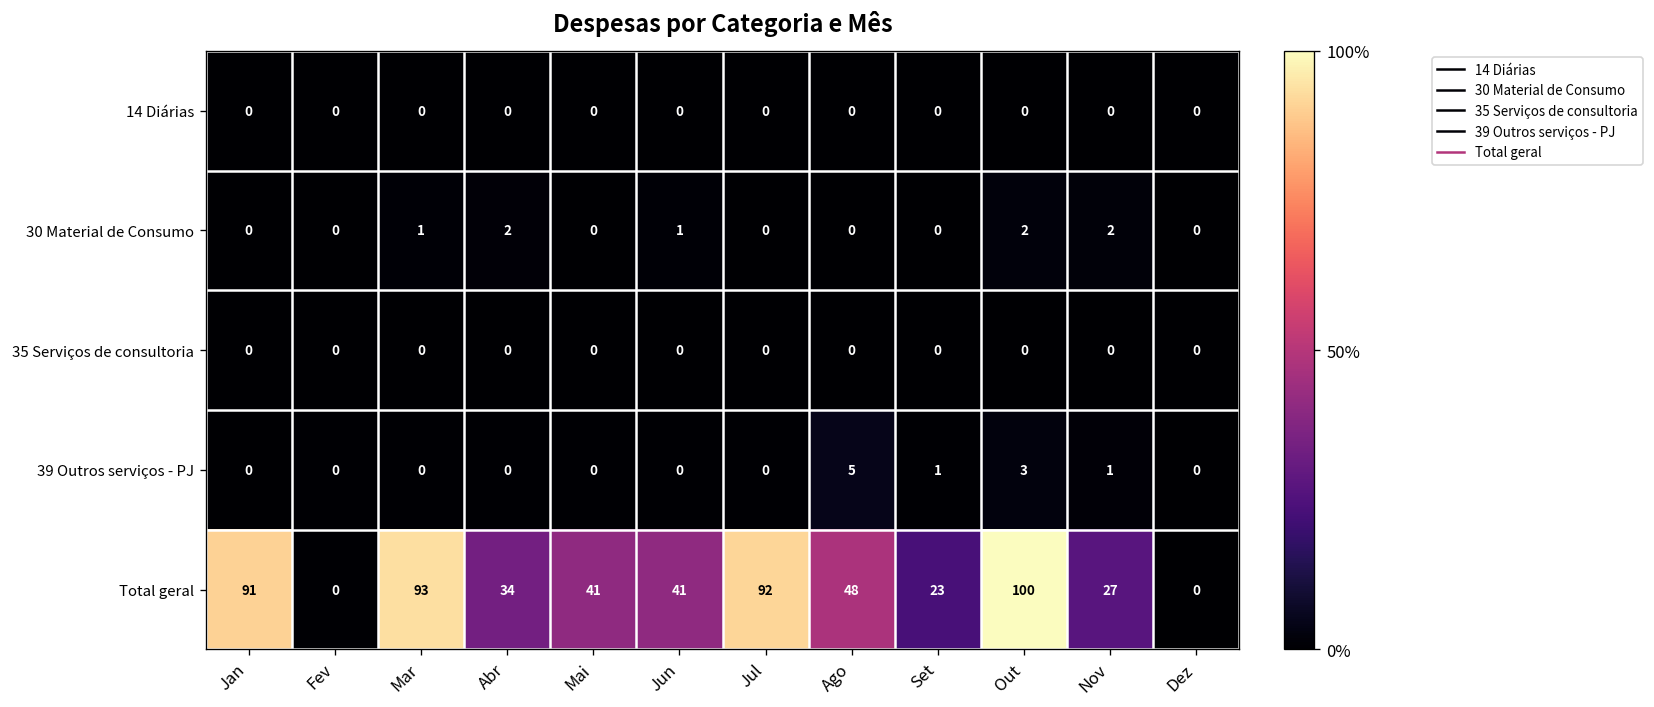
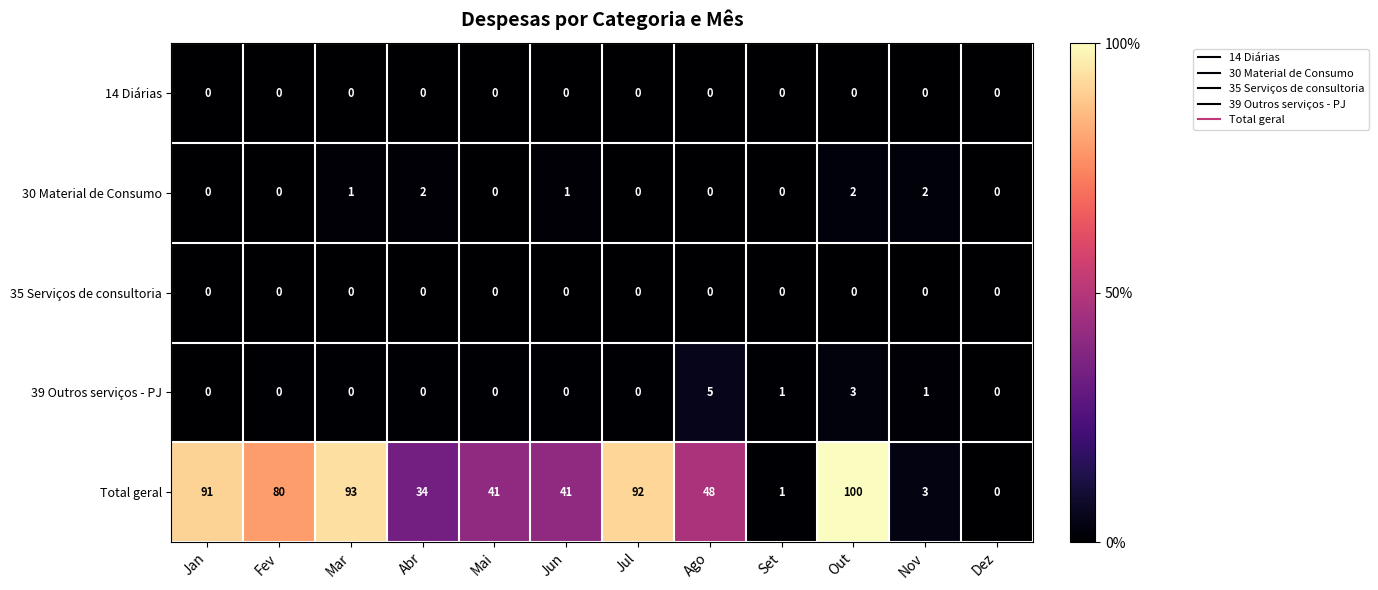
Total geral, Fev: 0 -> 80
Total geral, Set: 23 -> 1
Total geral, Nov: 27 -> 3
